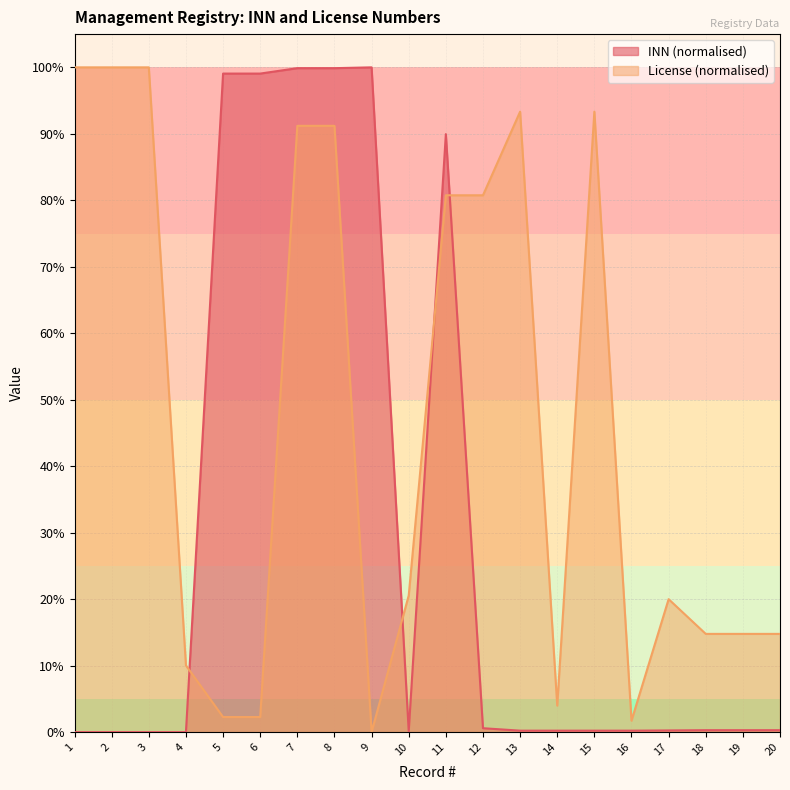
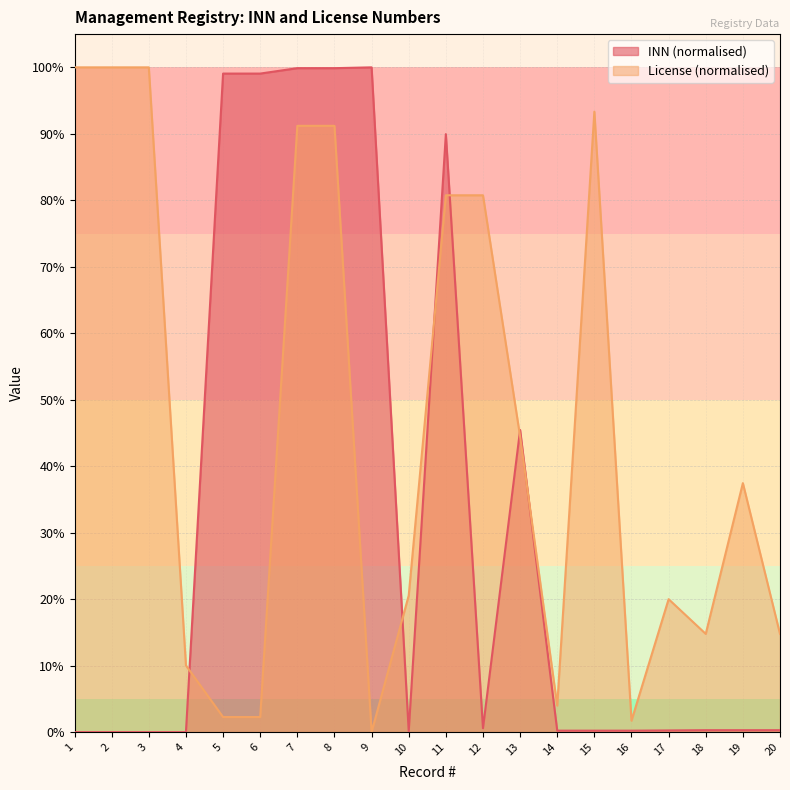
INN (normalised), 13: 0% -> 45%
License (normalised), 13: 93% -> 44%
License (normalised), 19: 15% -> 37%
